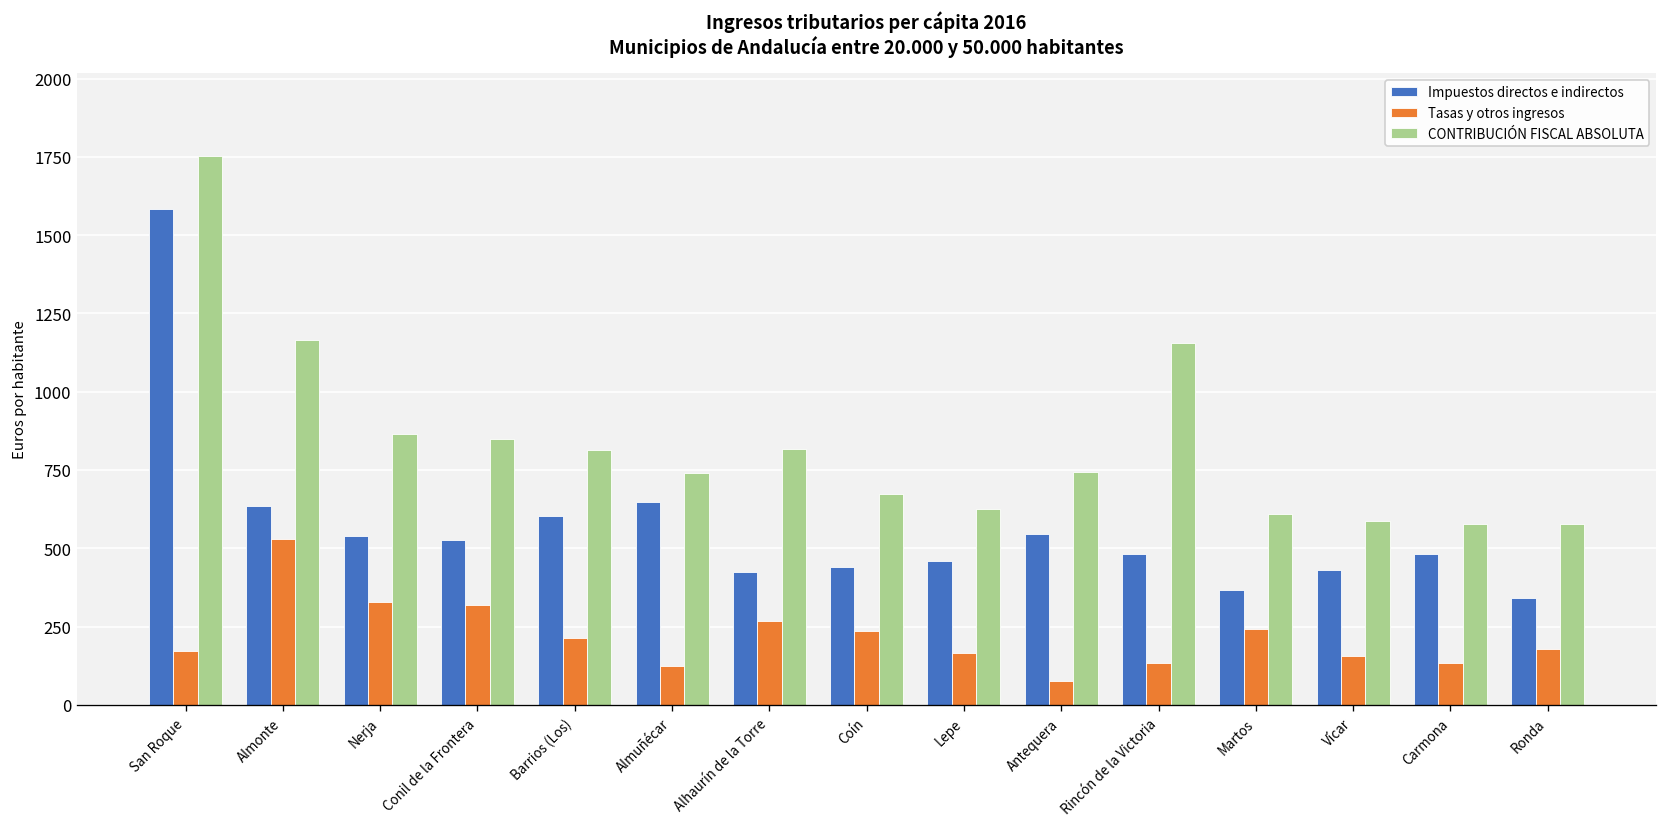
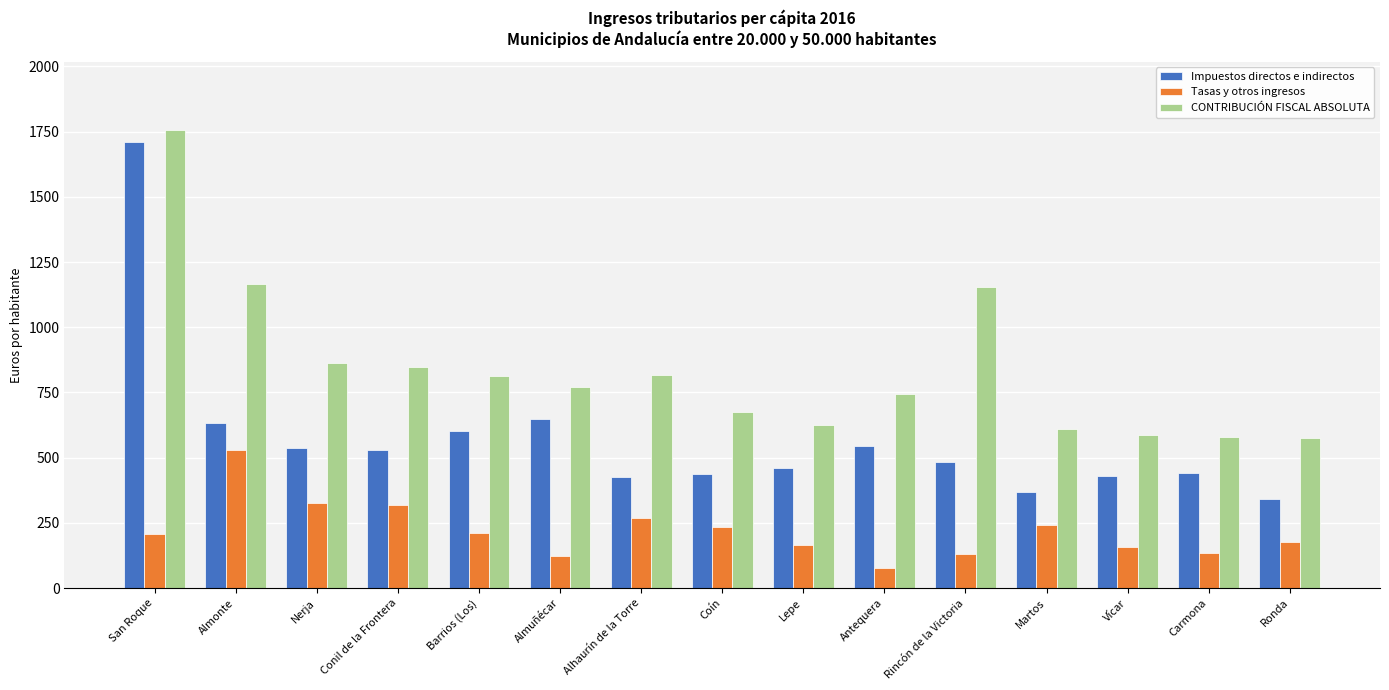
Impuestos directos e indirectos, San Roque: 1580 -> 1710
Tasas y otros ingresos, San Roque: 170 -> 210
CONTRIBUCIÓN FISCAL ABSOLUTA, Almuñécar: 740 -> 770
Impuestos directos e indirectos, Carmona: 480 -> 440
